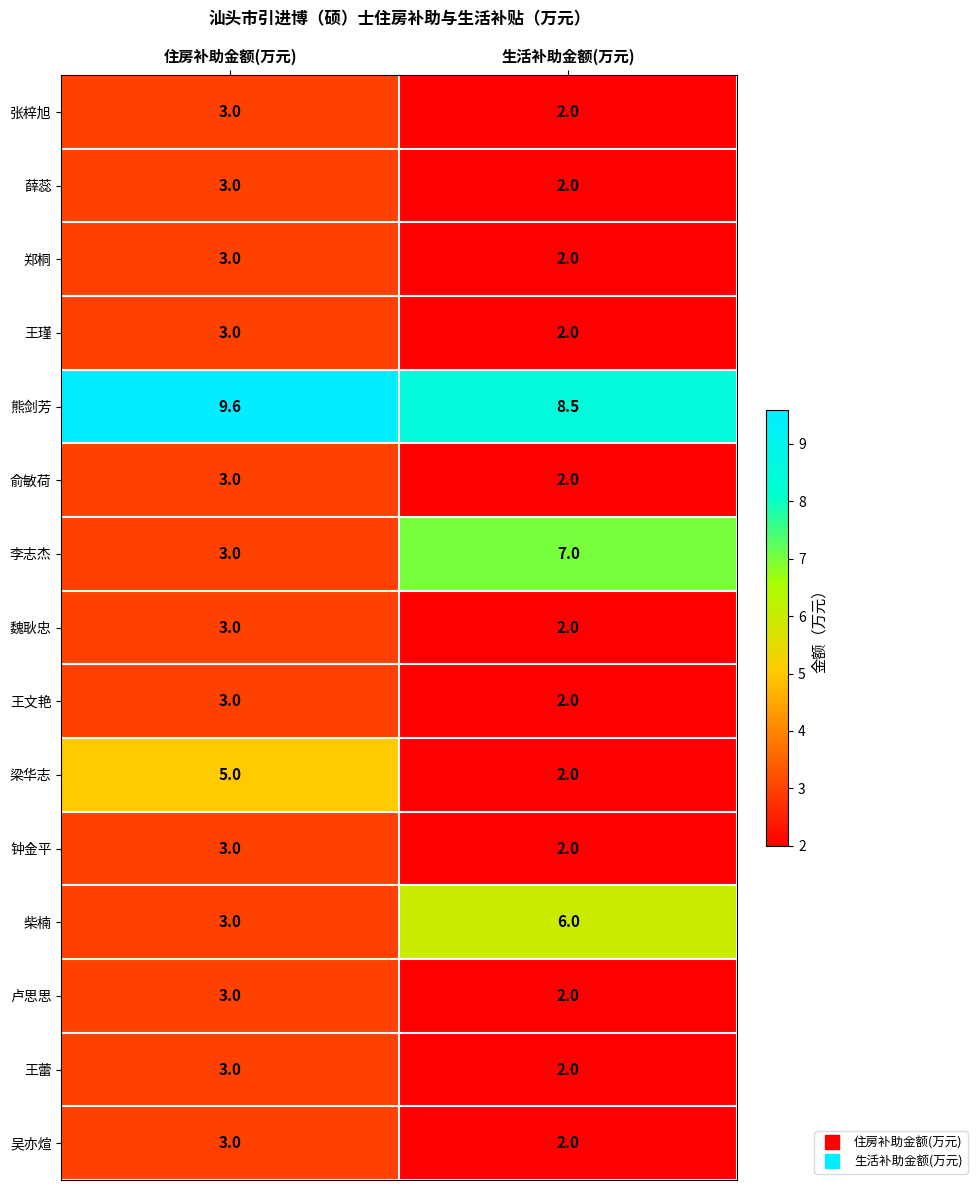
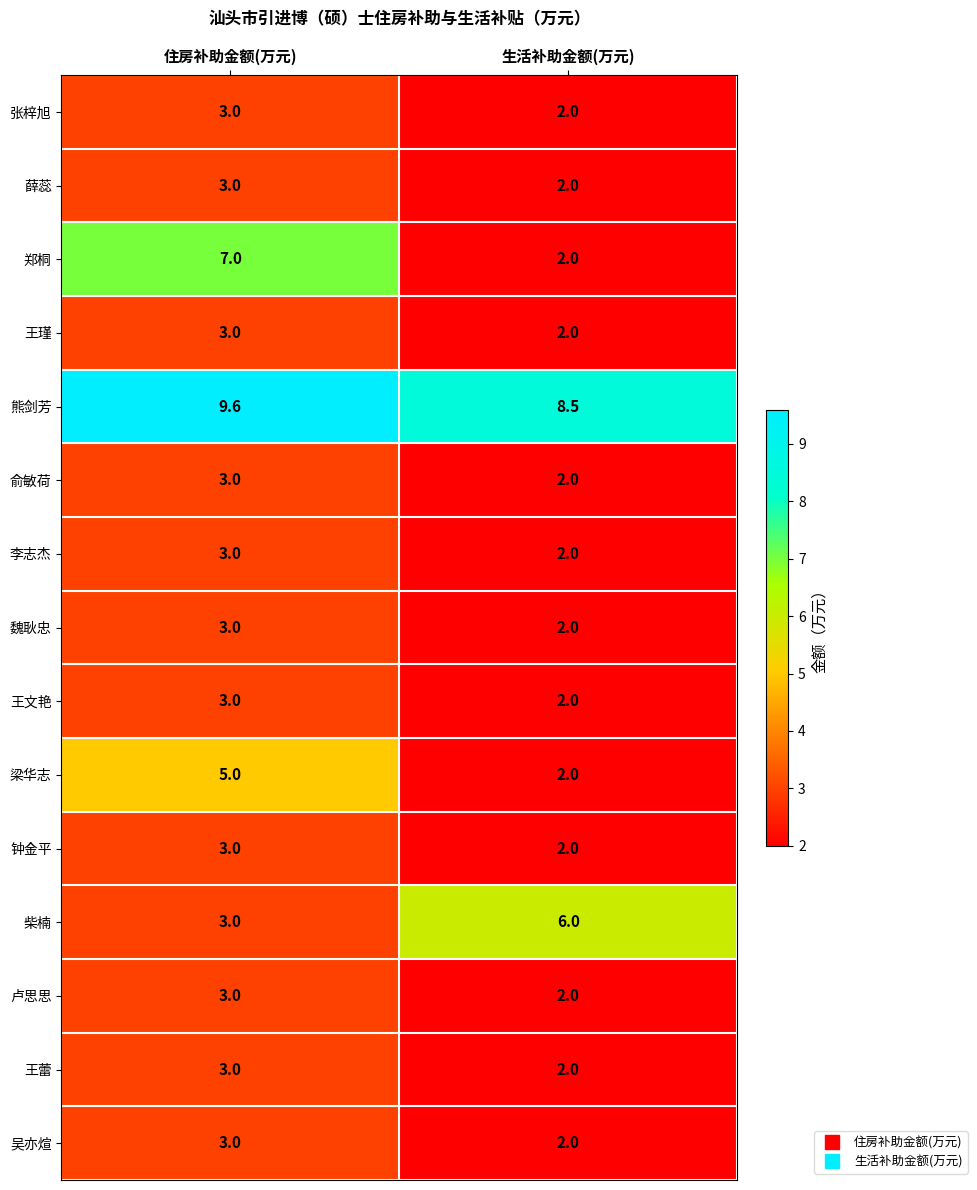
郑桐, 住房补助金额(万元): 3.0 -> 7.0
李志杰, 生活补助金额(万元): 7.0 -> 2.0
